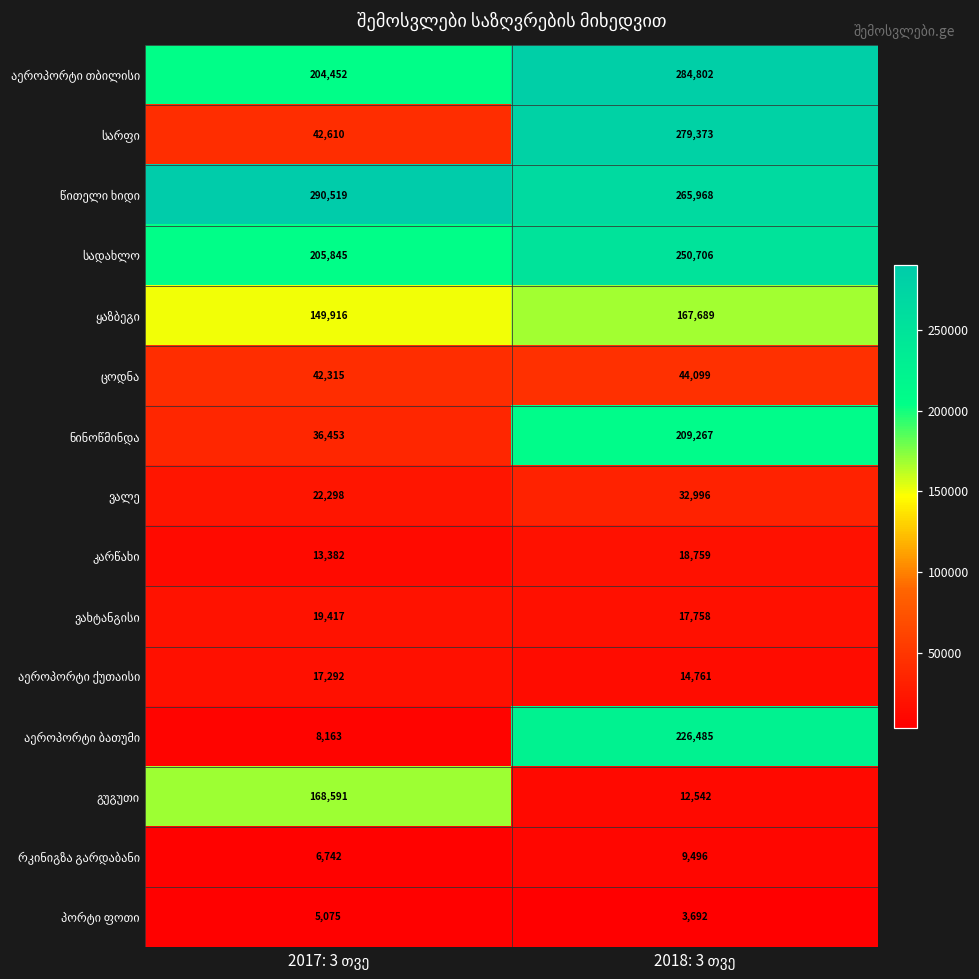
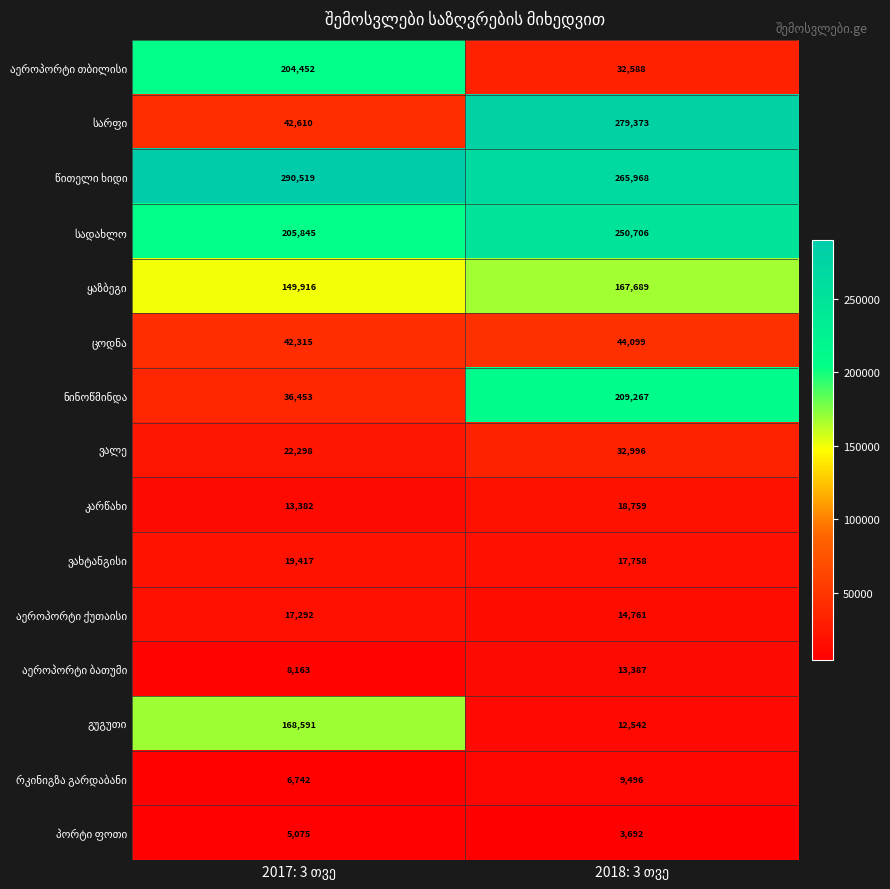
აეროპორტი თბილისი, 2018: 3 თვე: 284,802 -> 32,588
აეროპორტი ბათუმი, 2018: 3 თვე: 226,485 -> 13,387
